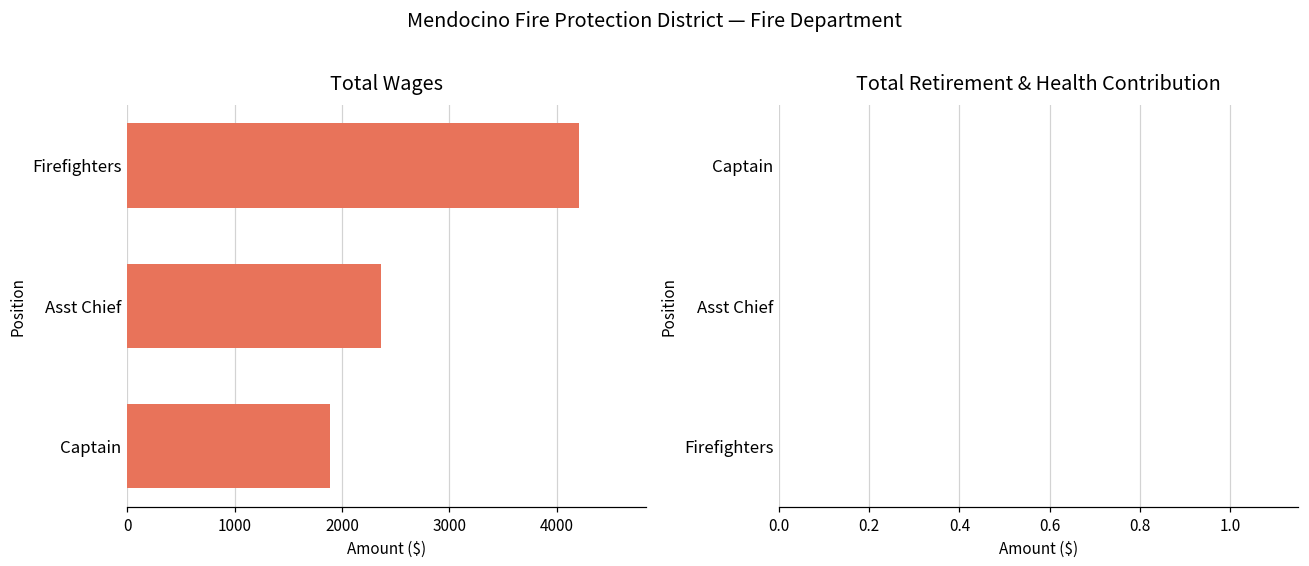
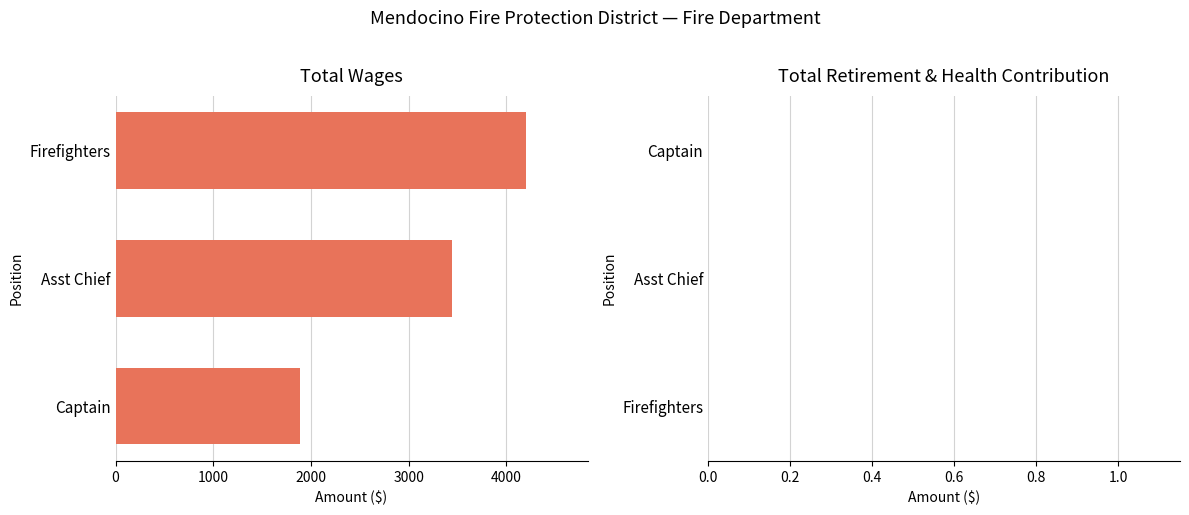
Total Wages, Asst Chief: 2400 -> 3400
